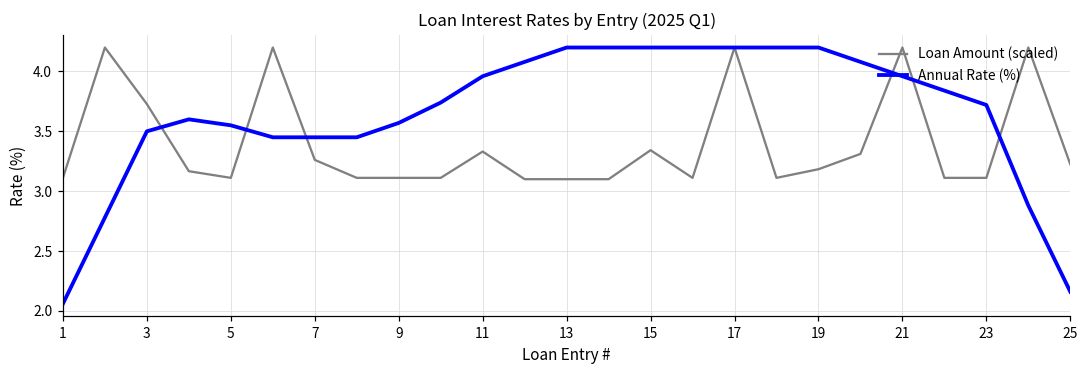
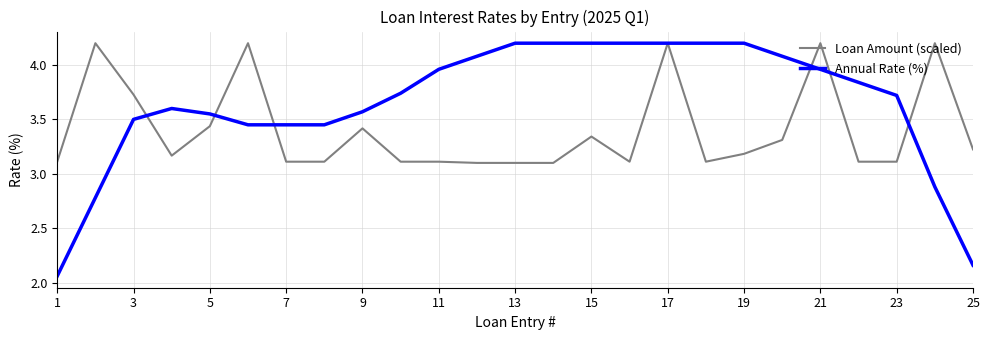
Loan Amount (scaled), 5: 3.11 -> 3.44
Loan Amount (scaled), 7: 3.26 -> 3.11
Loan Amount (scaled), 9: 3.11 -> 3.42
Loan Amount (scaled), 11: 3.33 -> 3.11
